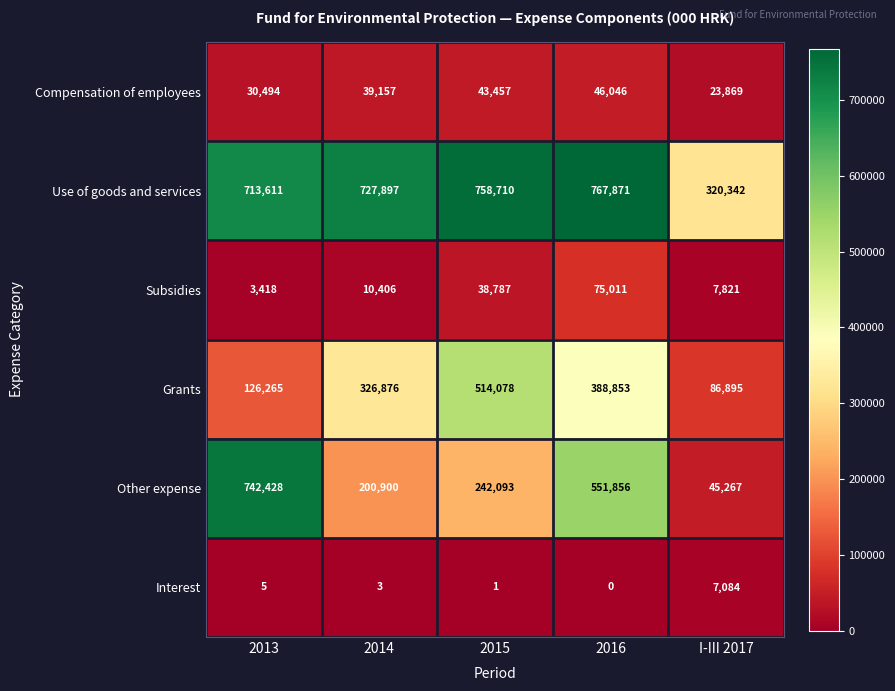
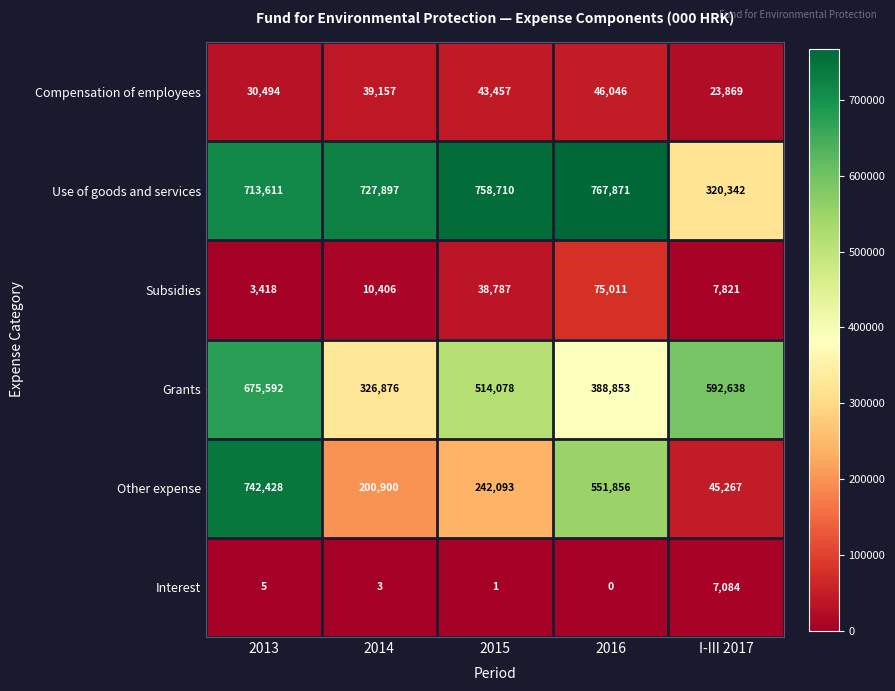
Grants, 2013: 126,265 -> 675,592
Grants, I-III 2017: 86,895 -> 592,638
